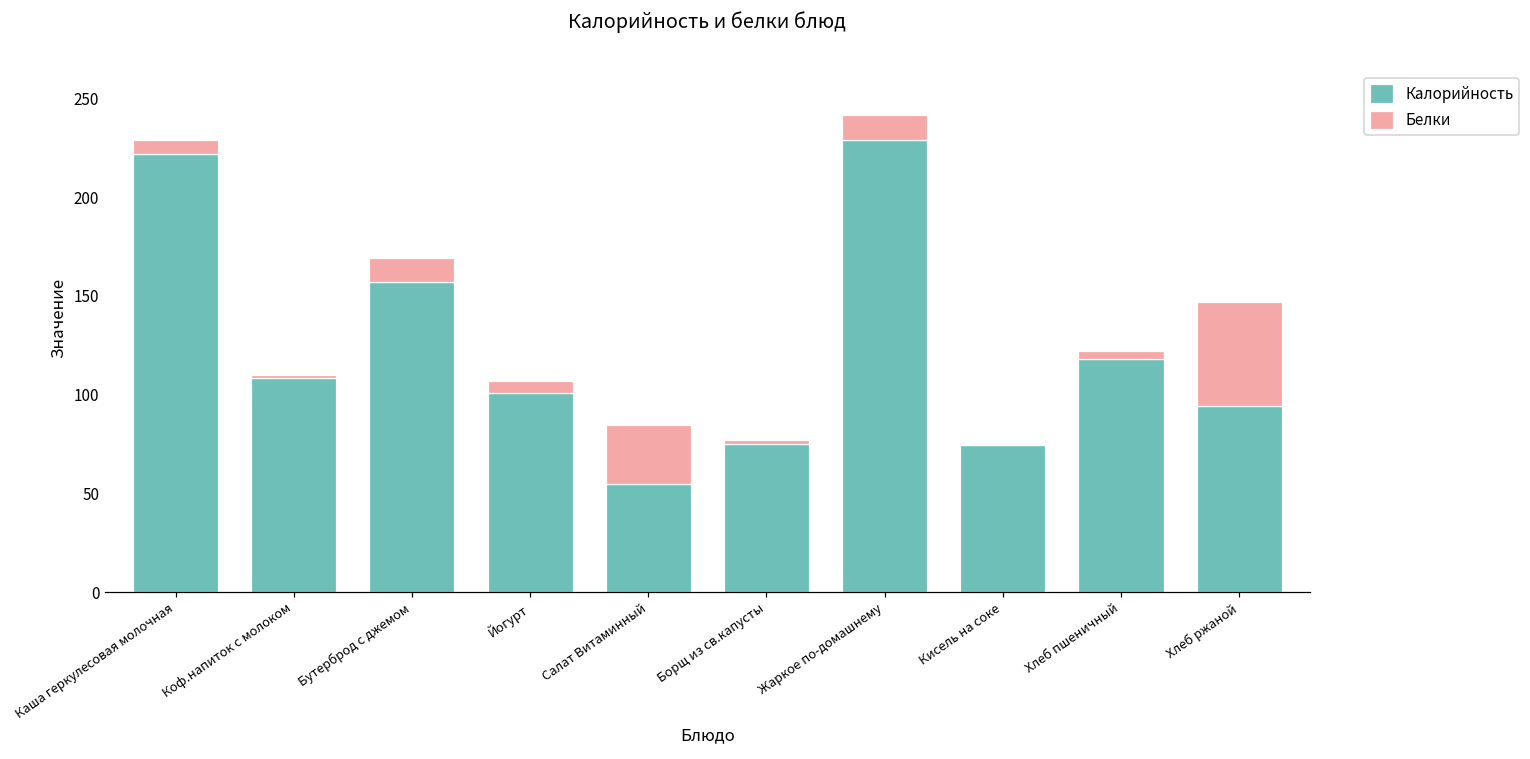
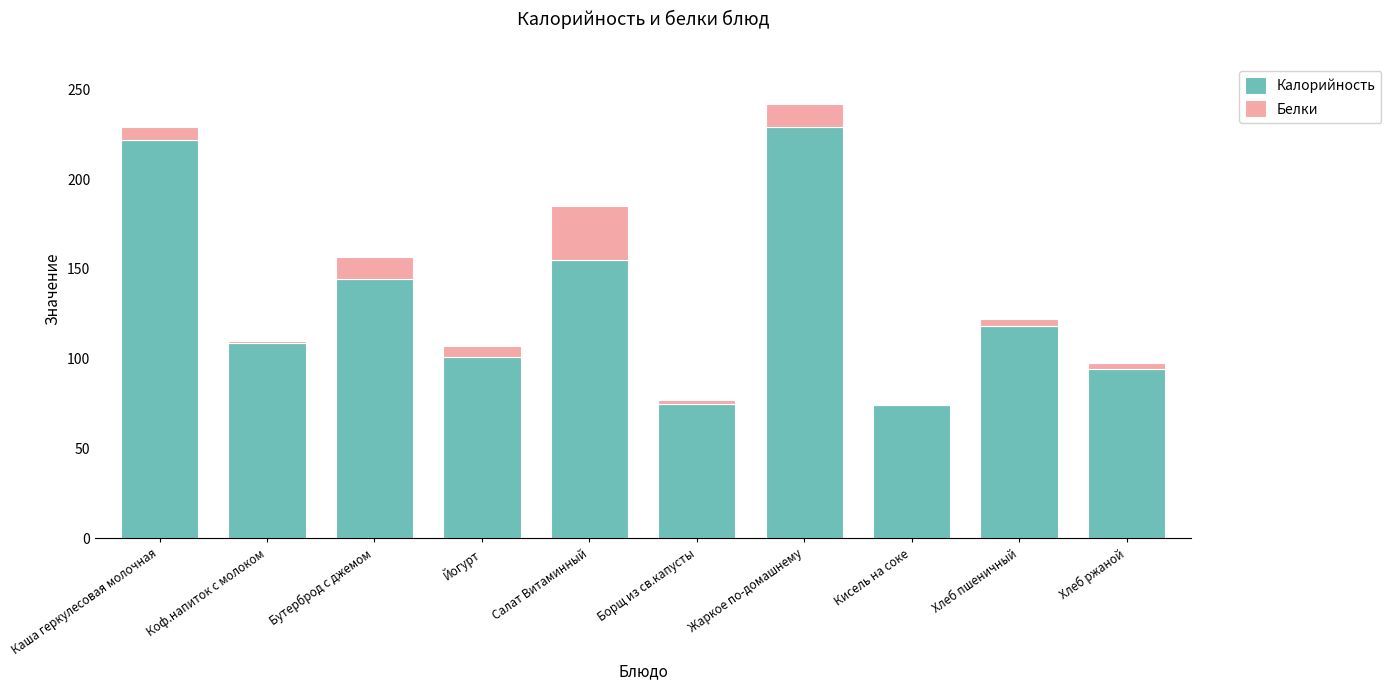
Калорийность, Бутерброд с джемом: 157 -> 144
Калорийность, Салат Витаминный: 55 -> 155
Белки, Хлеб ржаной: 52 -> 3
